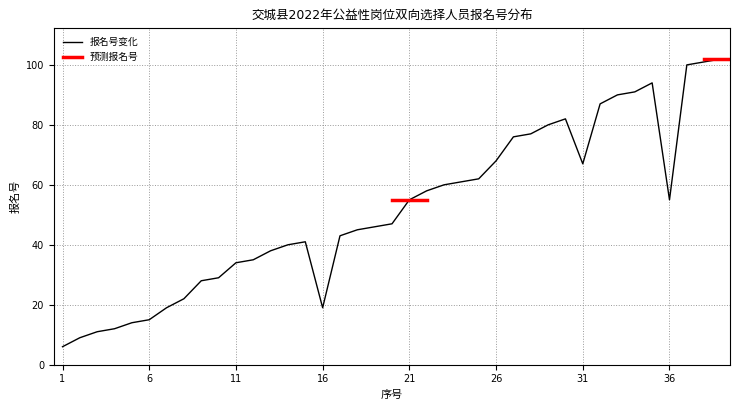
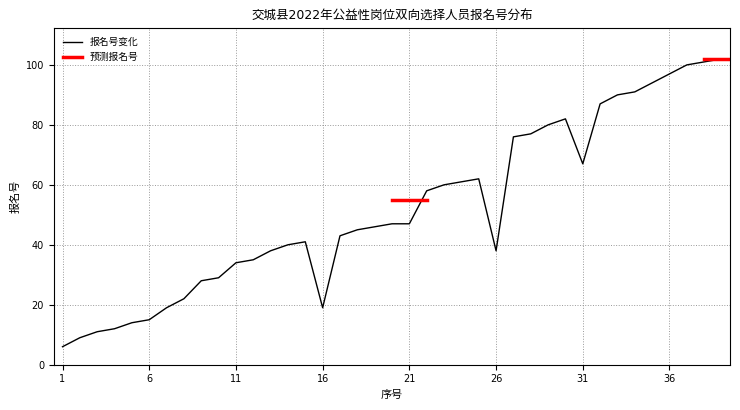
报名号变化, 21: 55 -> 47
报名号变化, 26: 68 -> 38
报名号变化, 36: 55 -> 97
